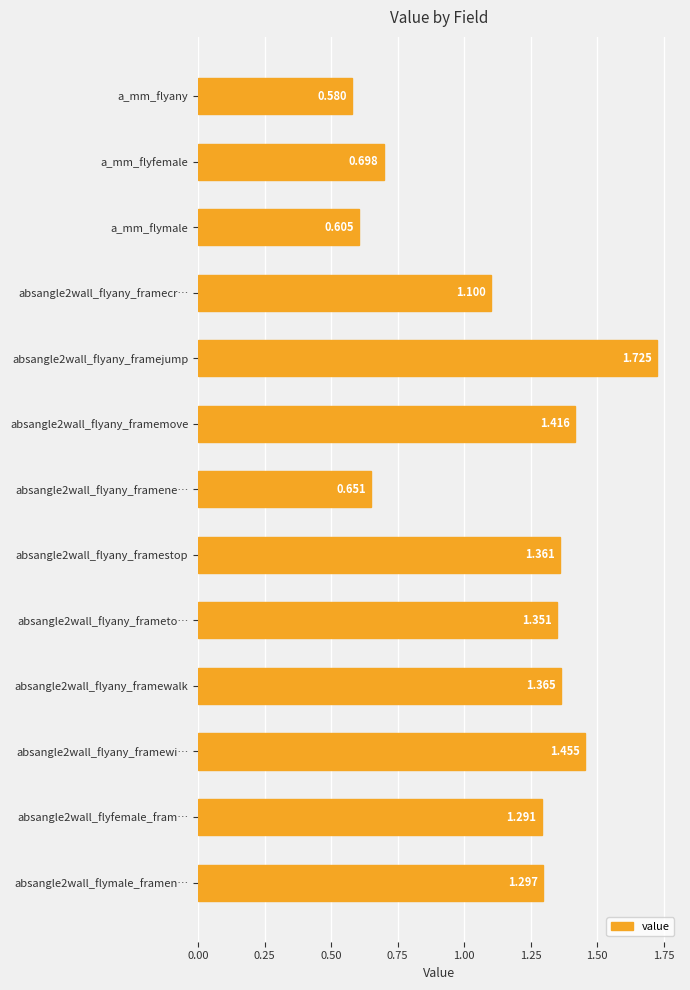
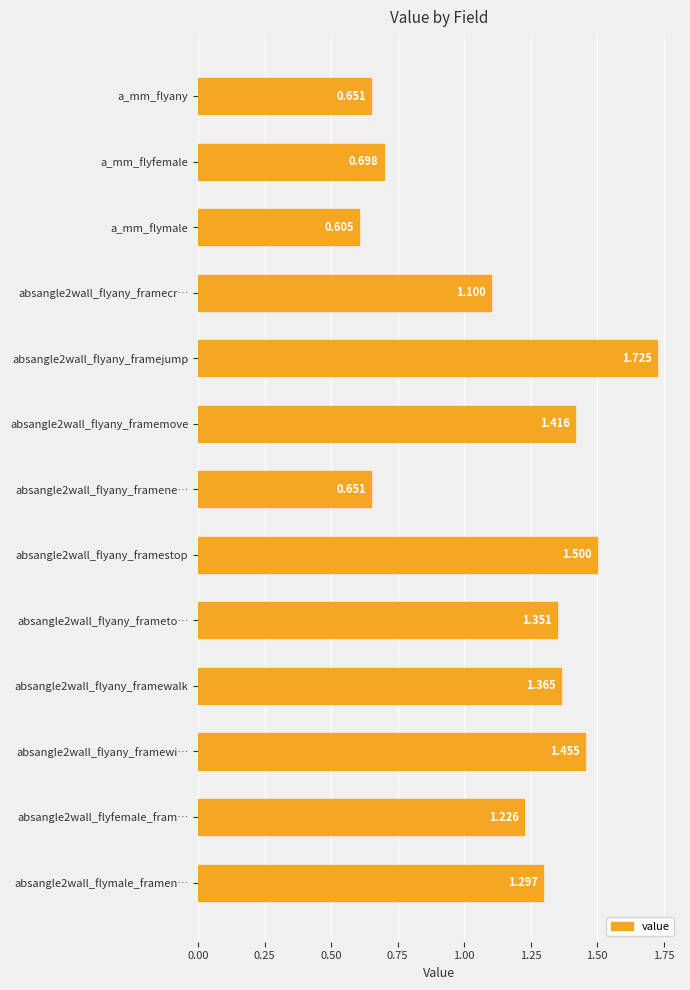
a_mm_flyany: 0.580 -> 0.651
absangle2wall_flyany_framestop: 1.361 -> 1.500
absangle2wall_flyfemale_fram…: 1.291 -> 1.226
